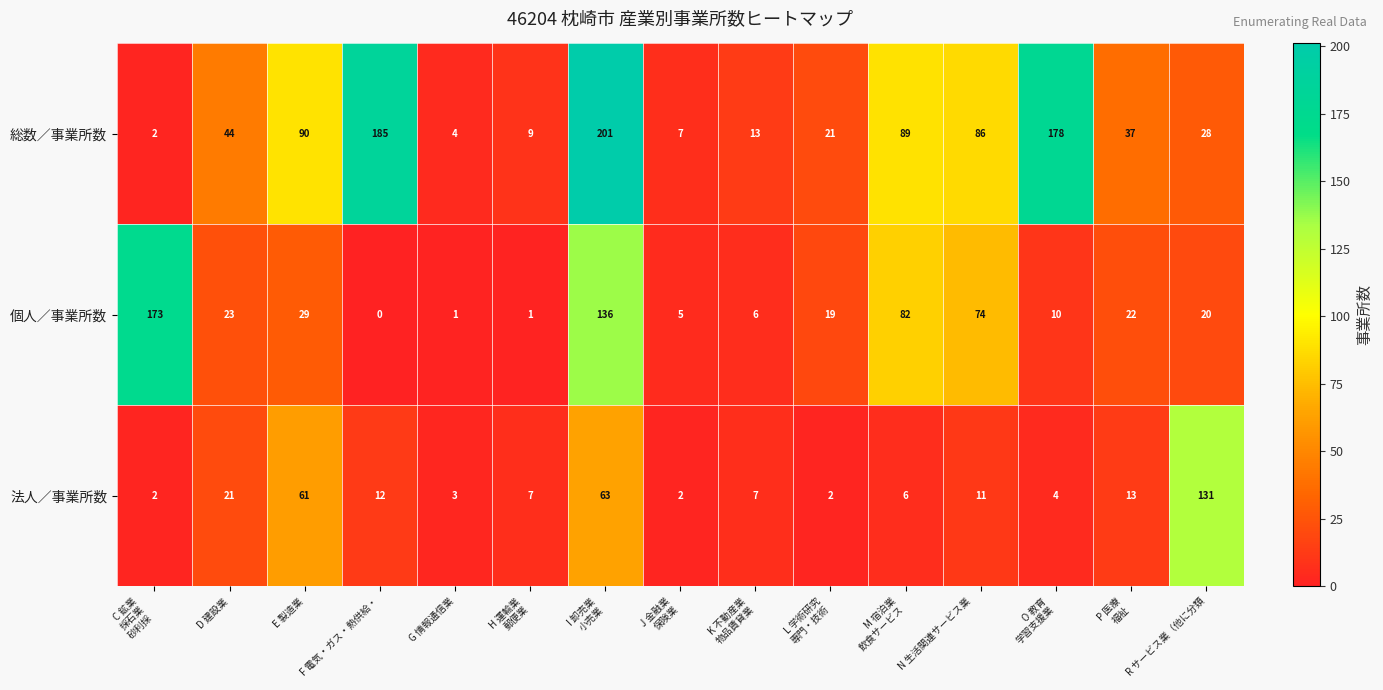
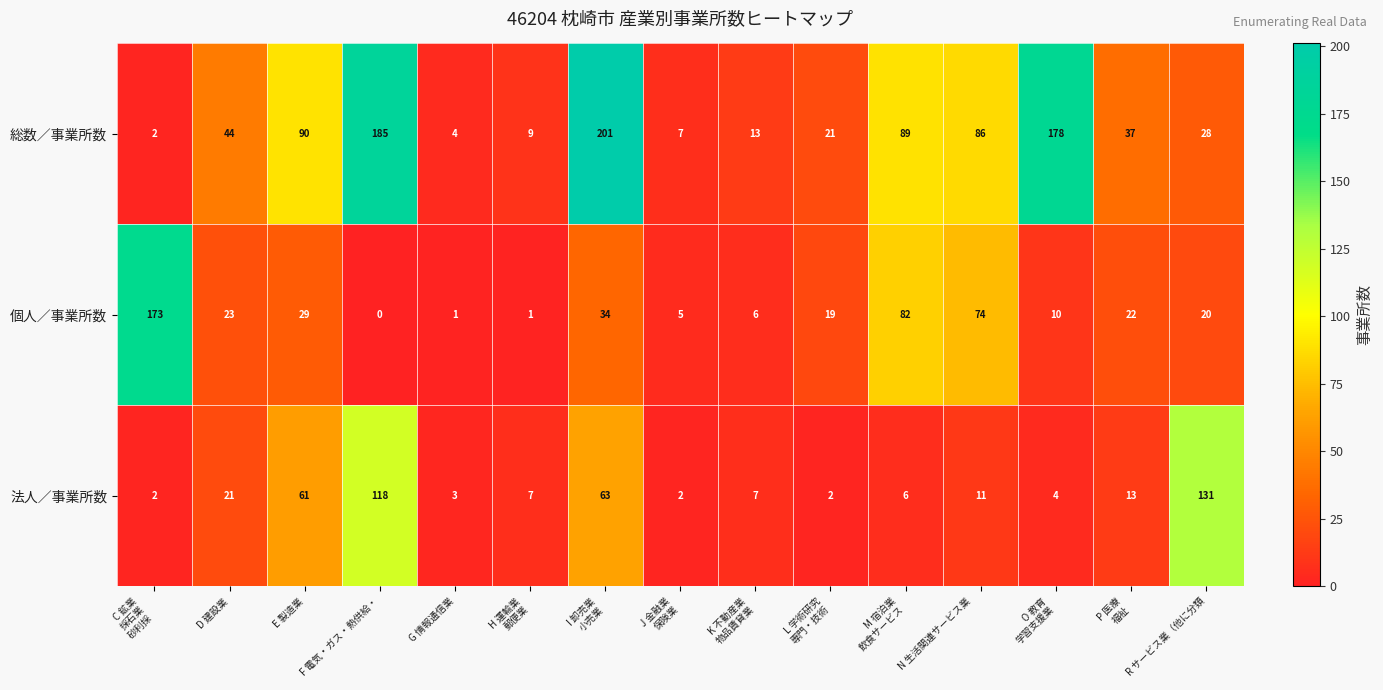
個人／事業所数, I 卸売業 小売業: 136 -> 34
法人／事業所数, F 電気・ガス・熱供給・: 12 -> 118
